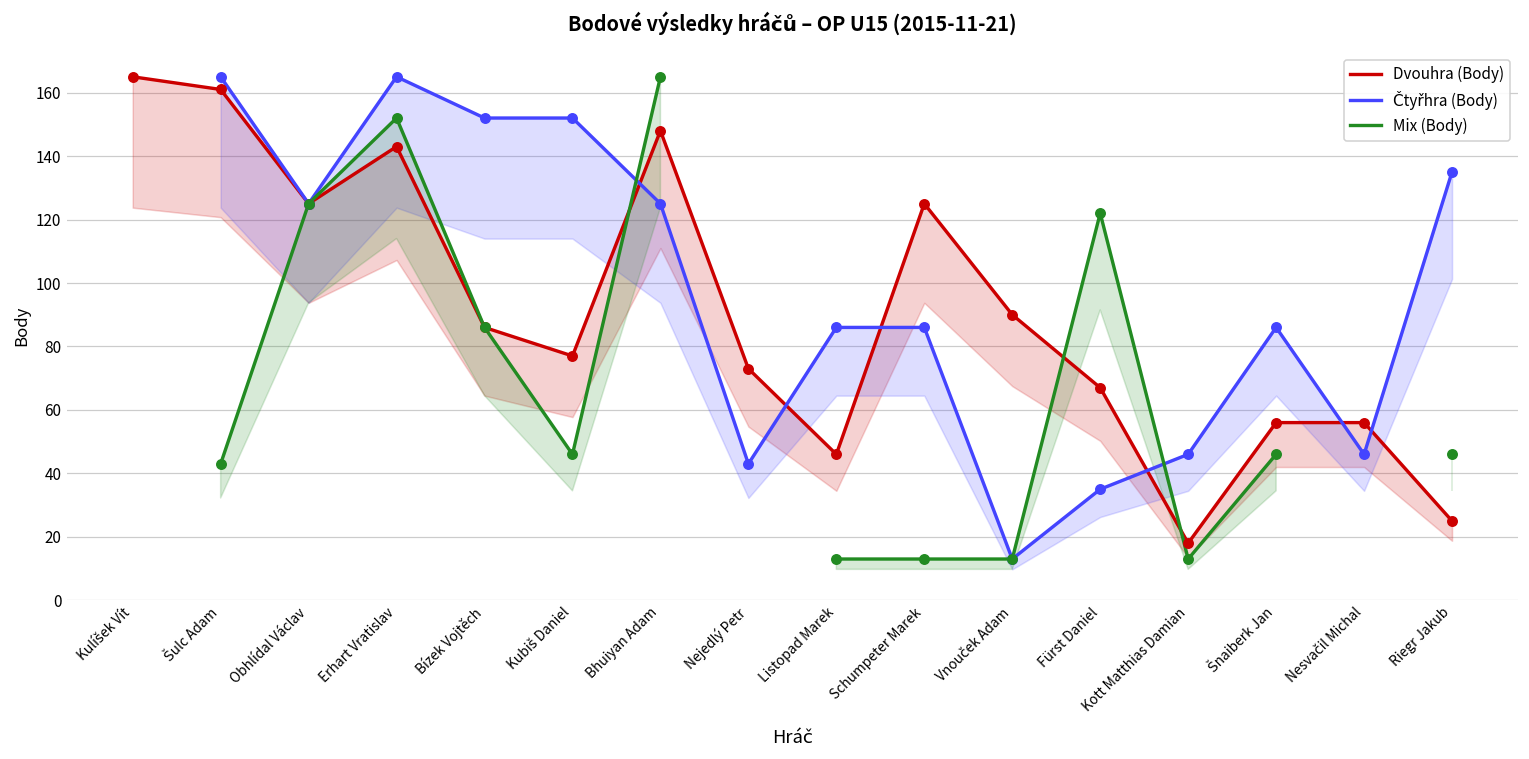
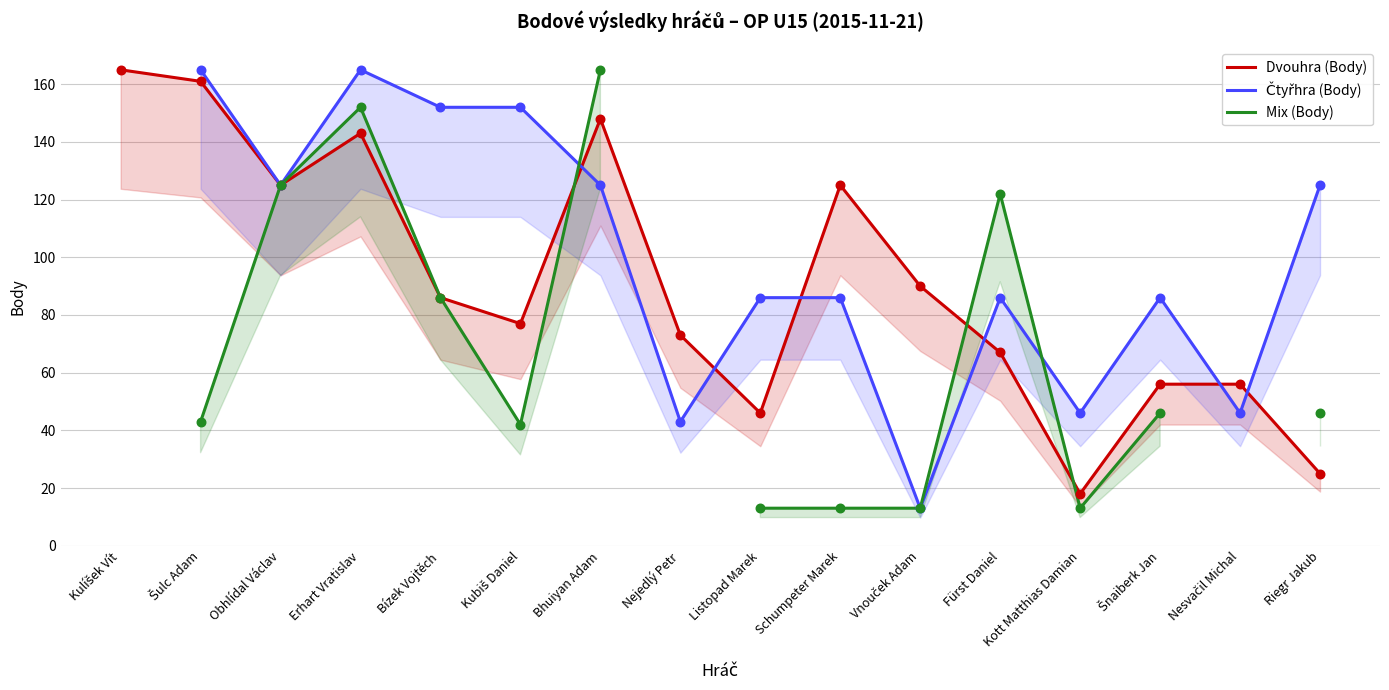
Mix (Body), Kubiš Daniel: 46 -> 42
Čtyřhra (Body), Fürst Daniel: 35 -> 86
Čtyřhra (Body), Riegr Jakub: 135 -> 125
